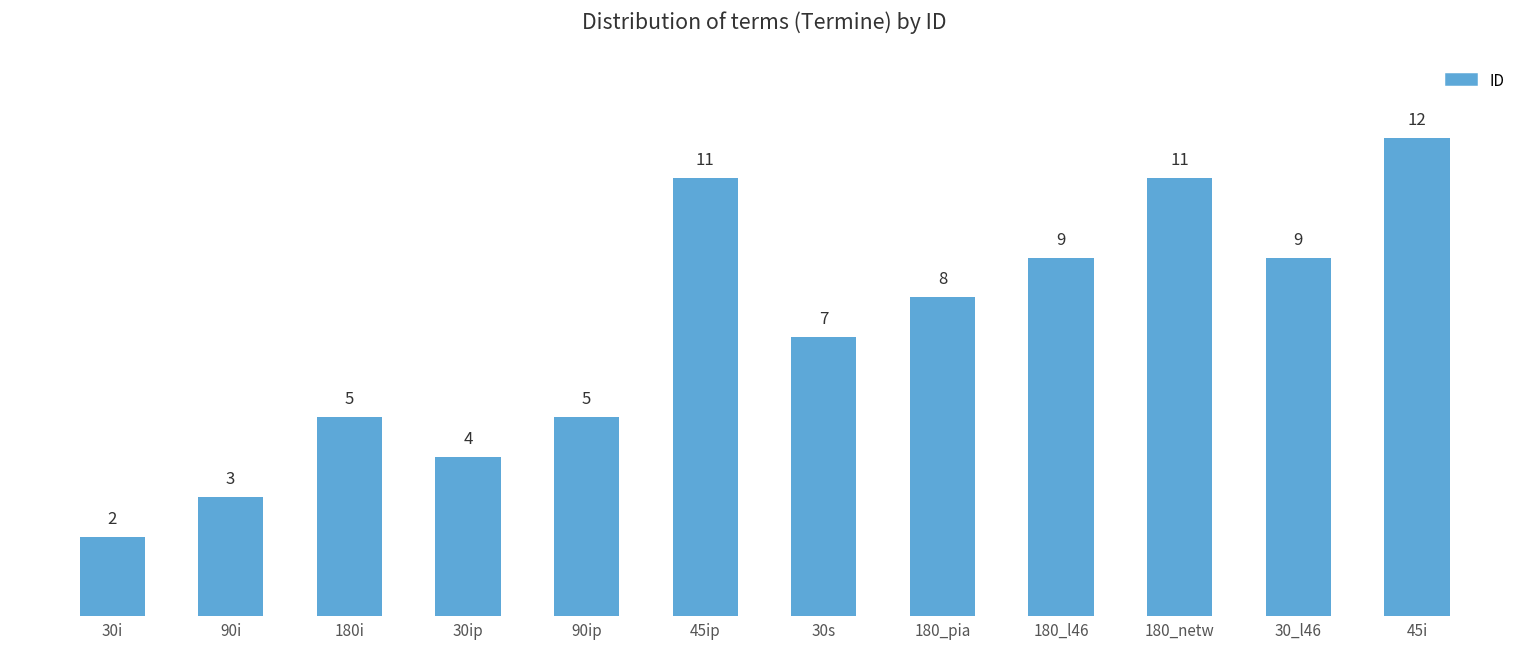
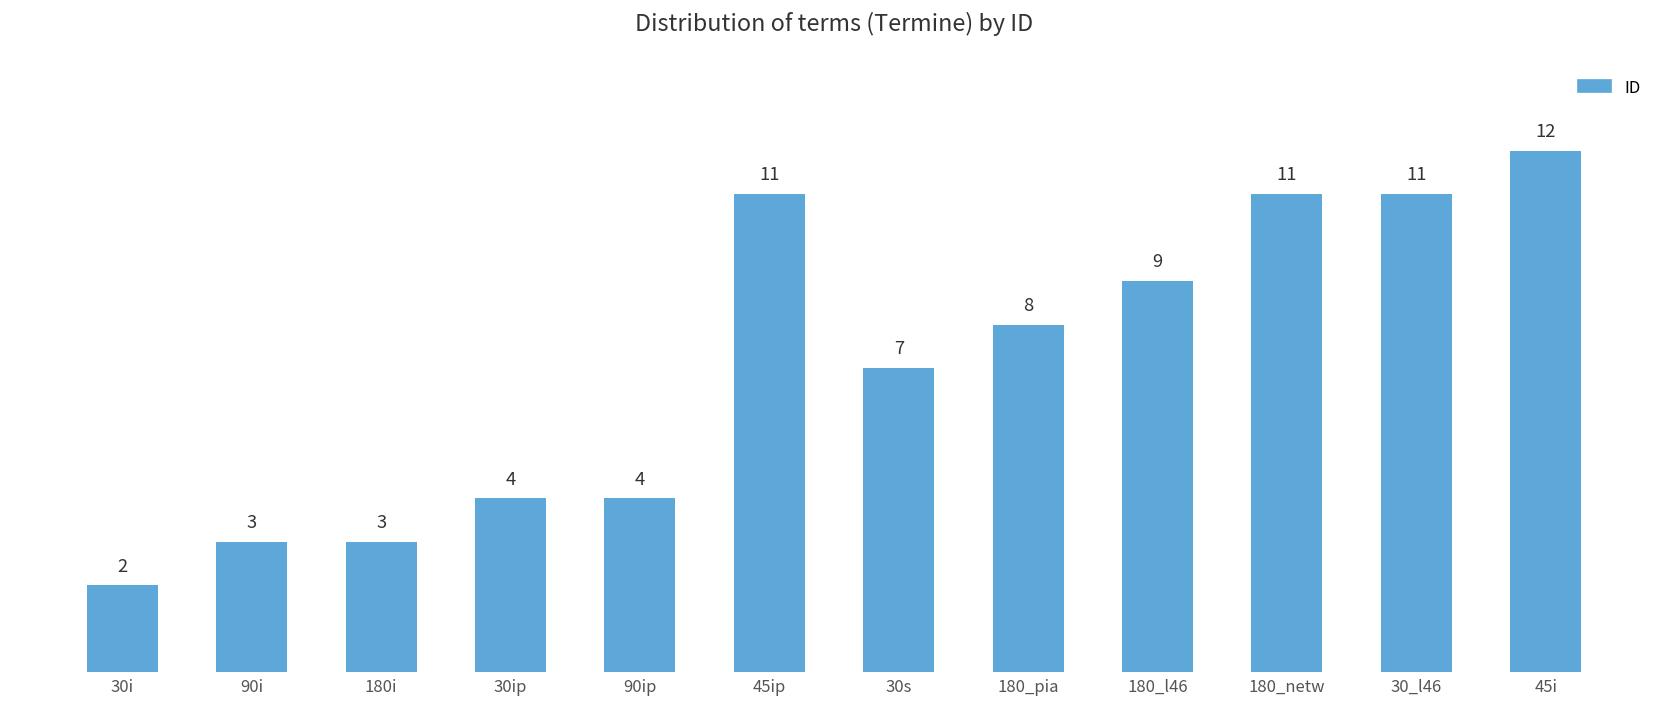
180i: 5 -> 3
90ip: 5 -> 4
30_l46: 9 -> 11
